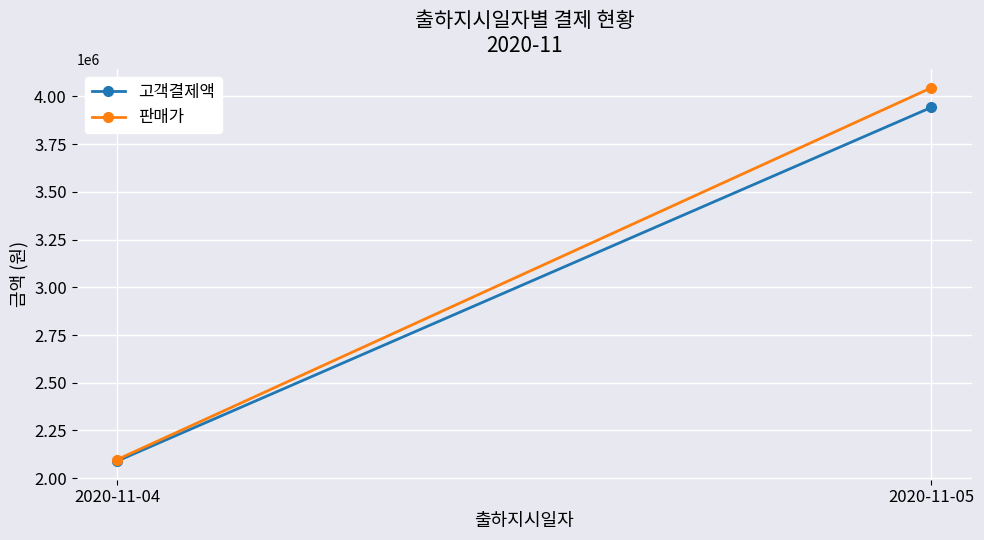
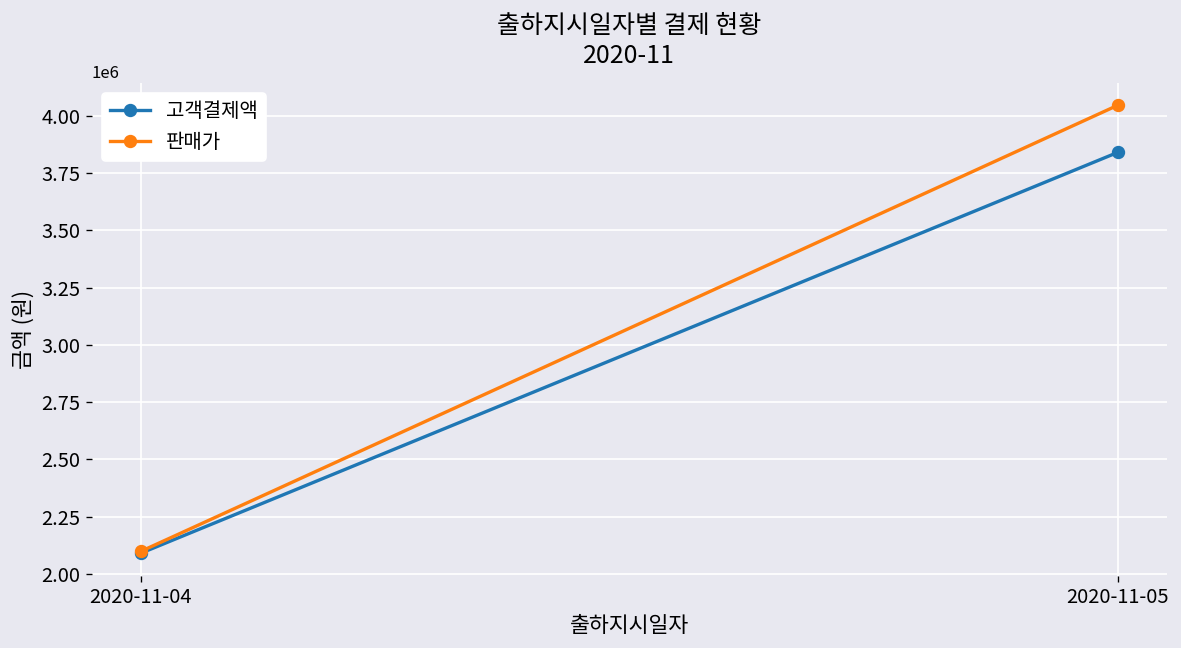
고객결제액, 2020-11-05: 3940000 -> 3840000
